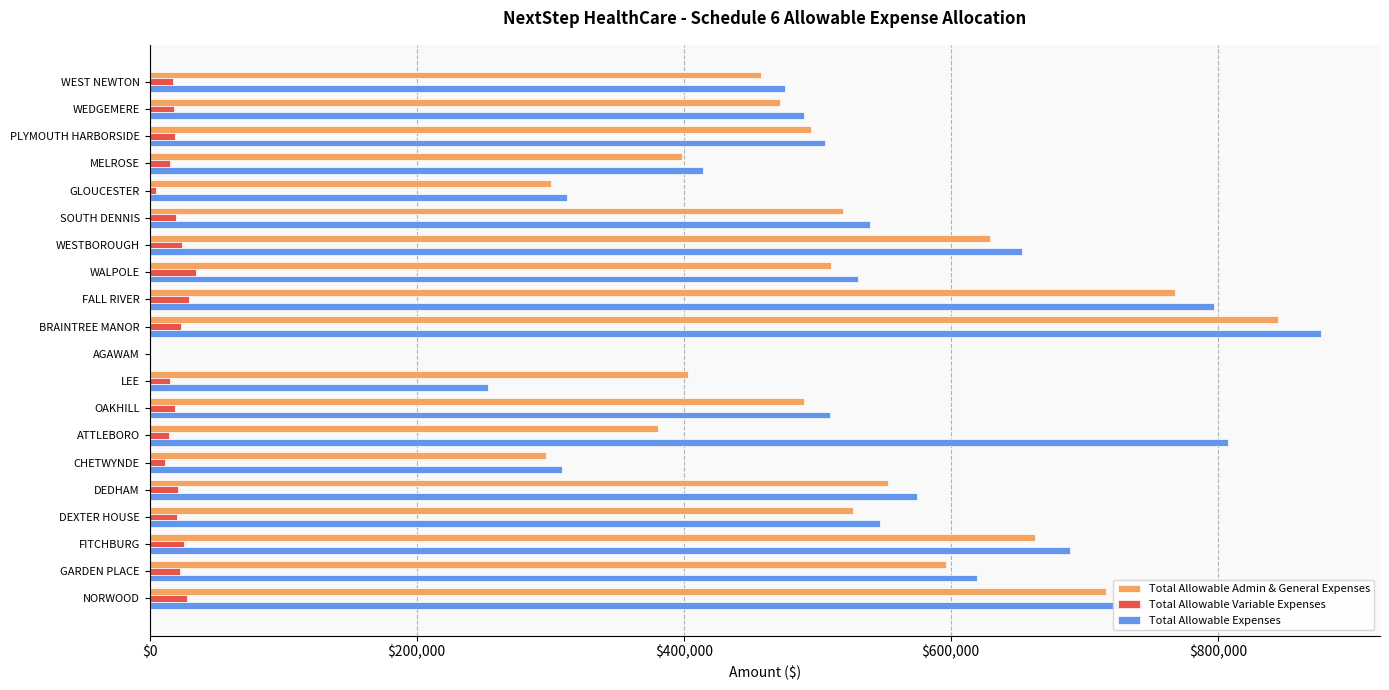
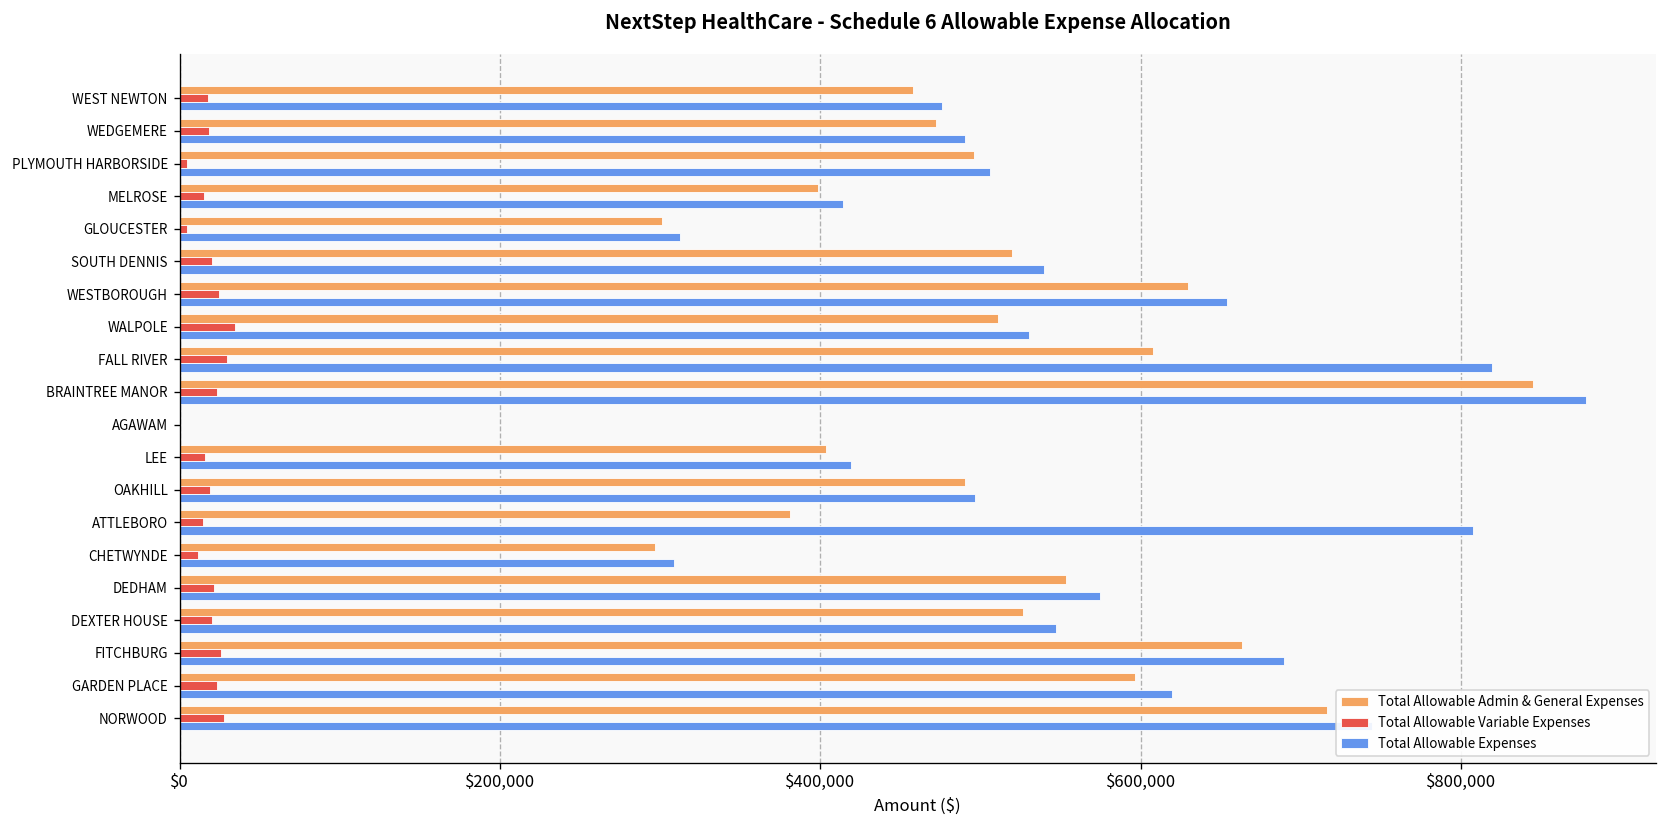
Total Allowable Variable Expenses, PLYMOUTH HARBORSIDE: $19,000 -> $4,000
Total Allowable Admin & General Expenses, FALL RIVER: $768,000 -> $608,000
Total Allowable Expenses, FALL RIVER: $797,000 -> $819,000
Total Allowable Expenses, LEE: $253,000 -> $419,000
Total Allowable Expenses, OAKHILL: $509,000 -> $497,000
